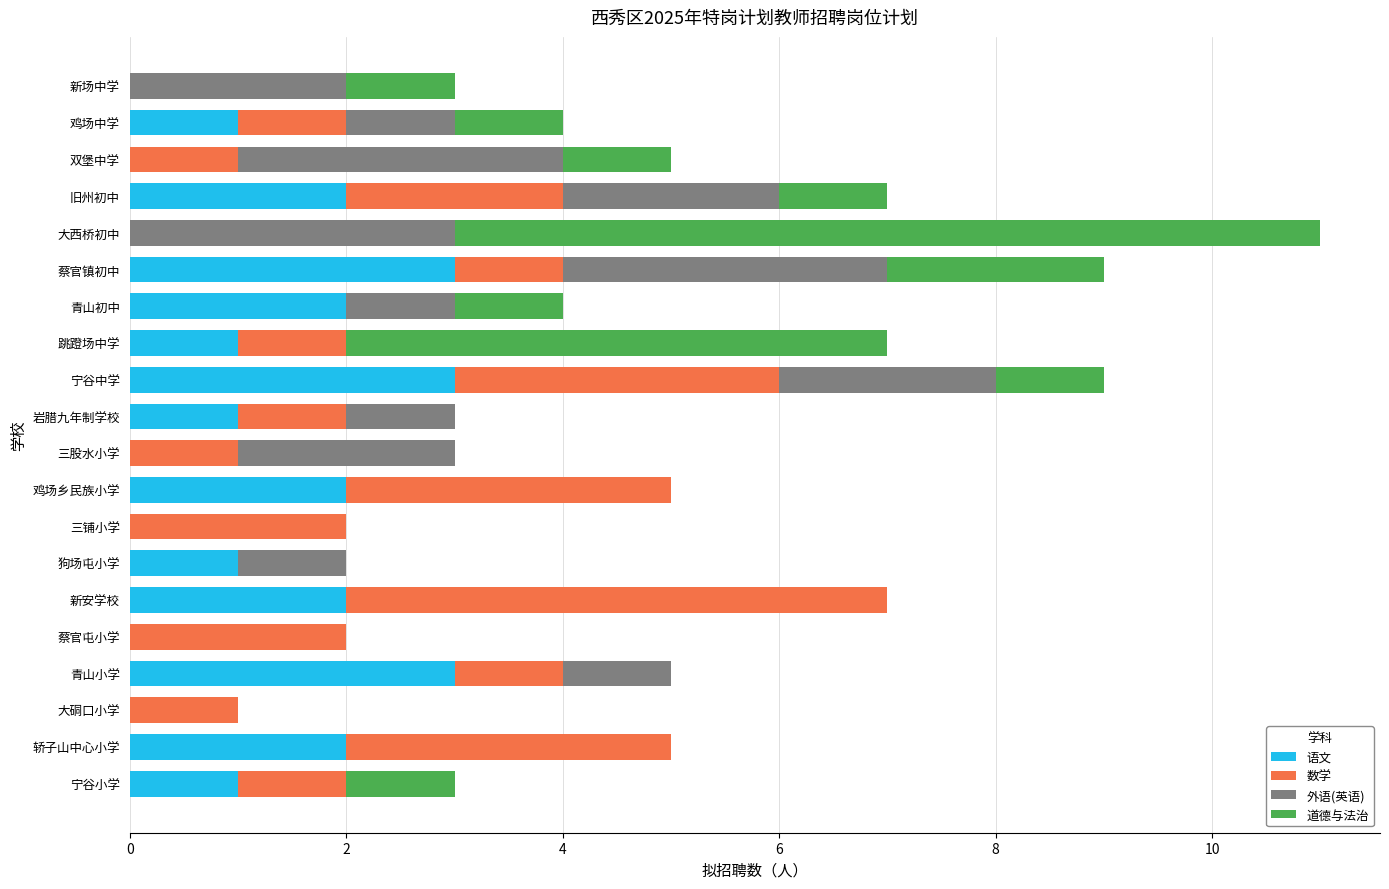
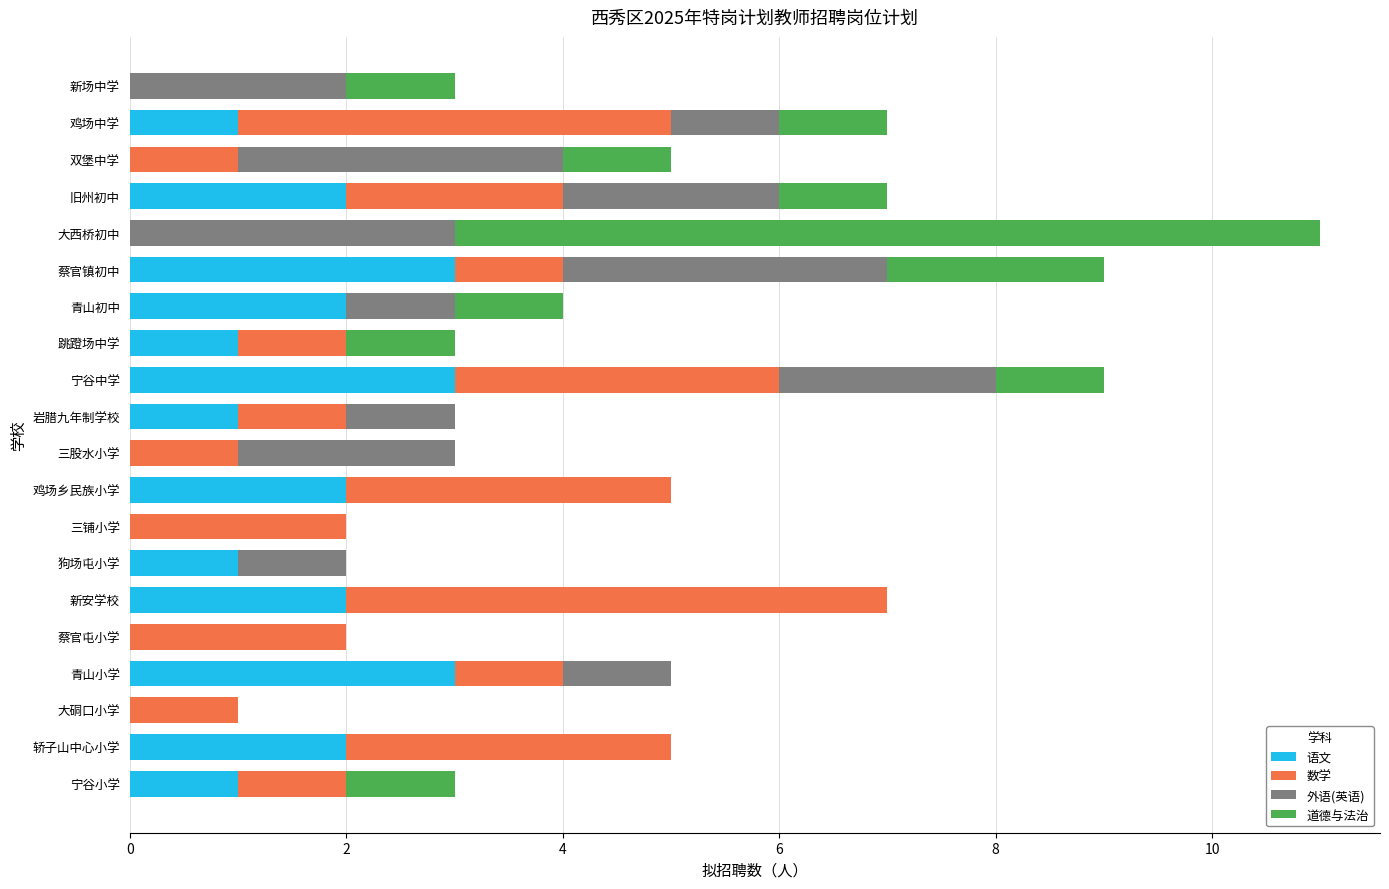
数学, 鸡场中学: 1 -> 4
道德与法治, 跳蹬场中学: 5 -> 1
